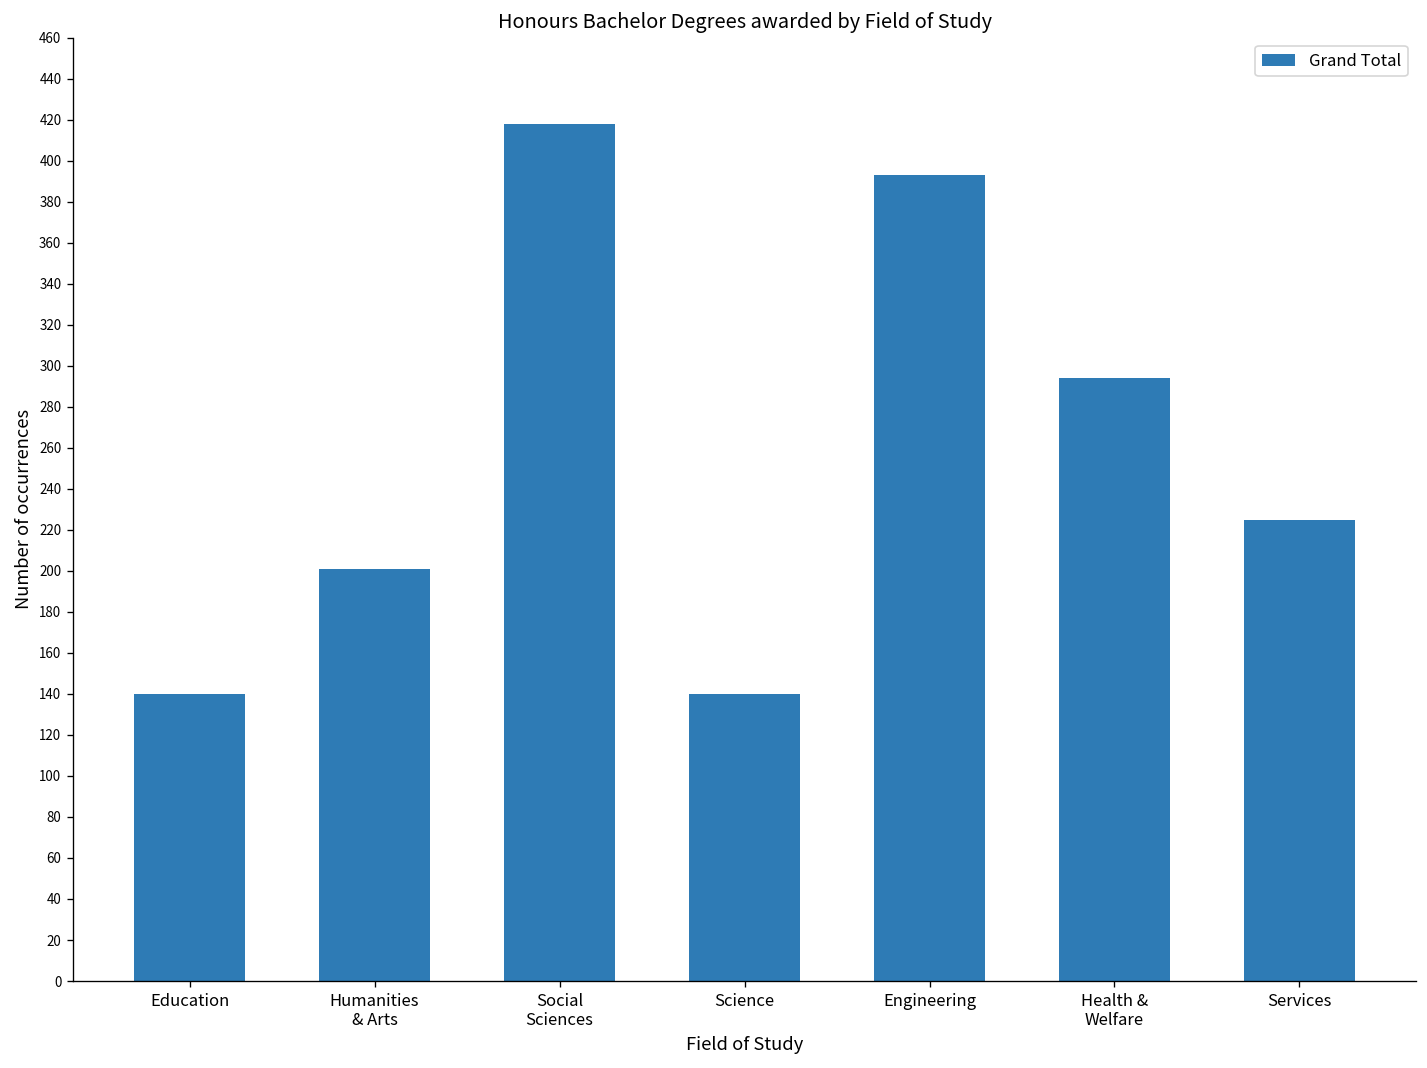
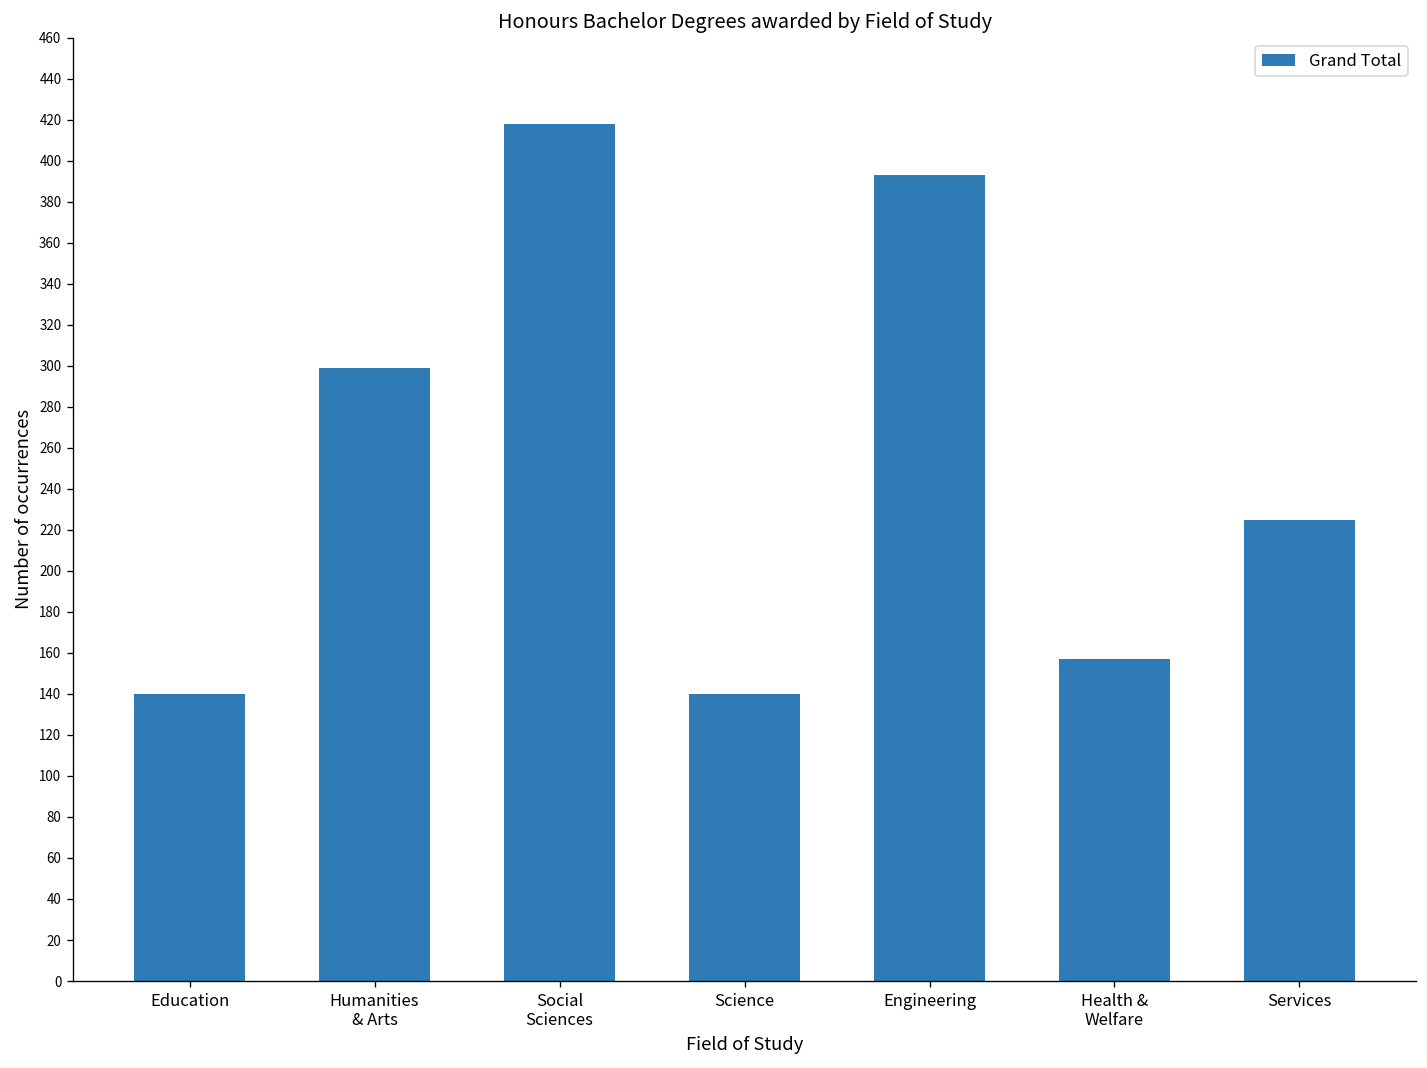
Humanities & Arts: 201 -> 299
Health & Welfare: 294 -> 157
